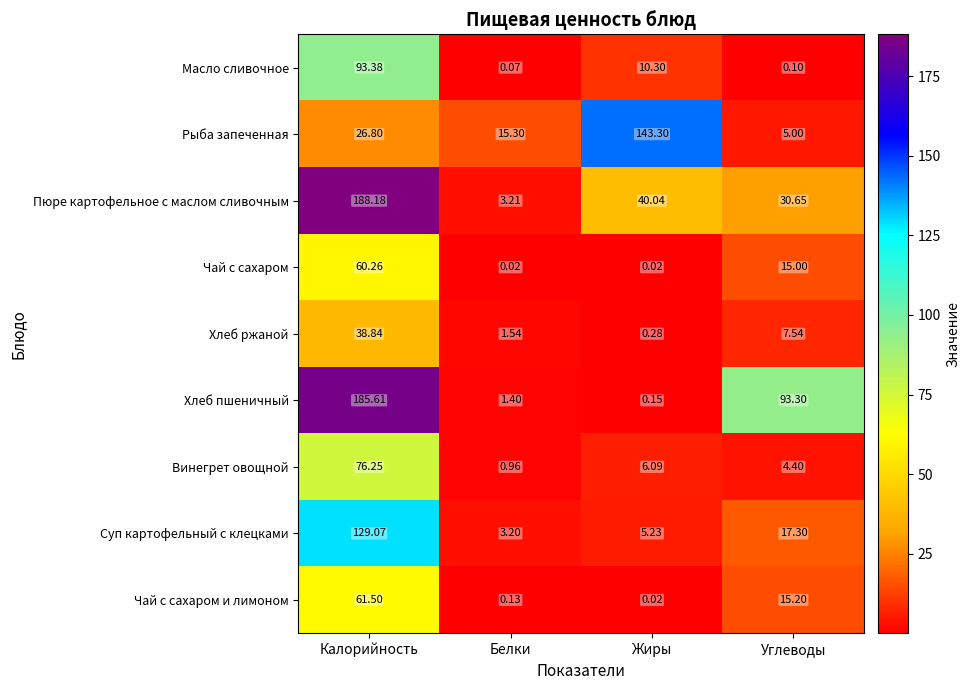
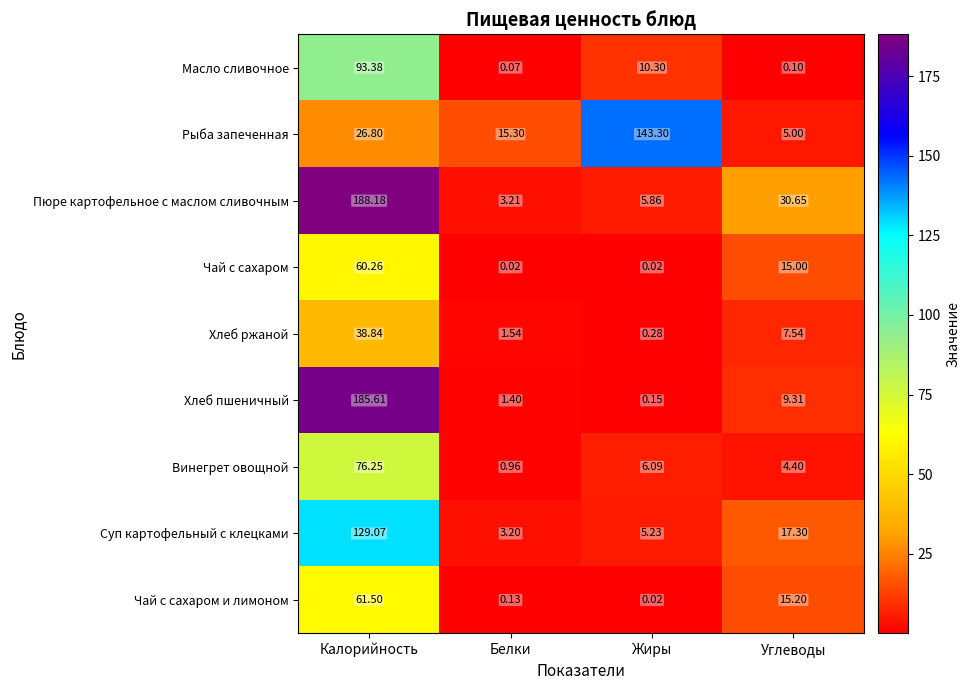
Пюре картофельное с маслом сливочным, Жиры: 40.04 -> 5.86
Хлеб пшеничный, Углеводы: 93.30 -> 9.31
